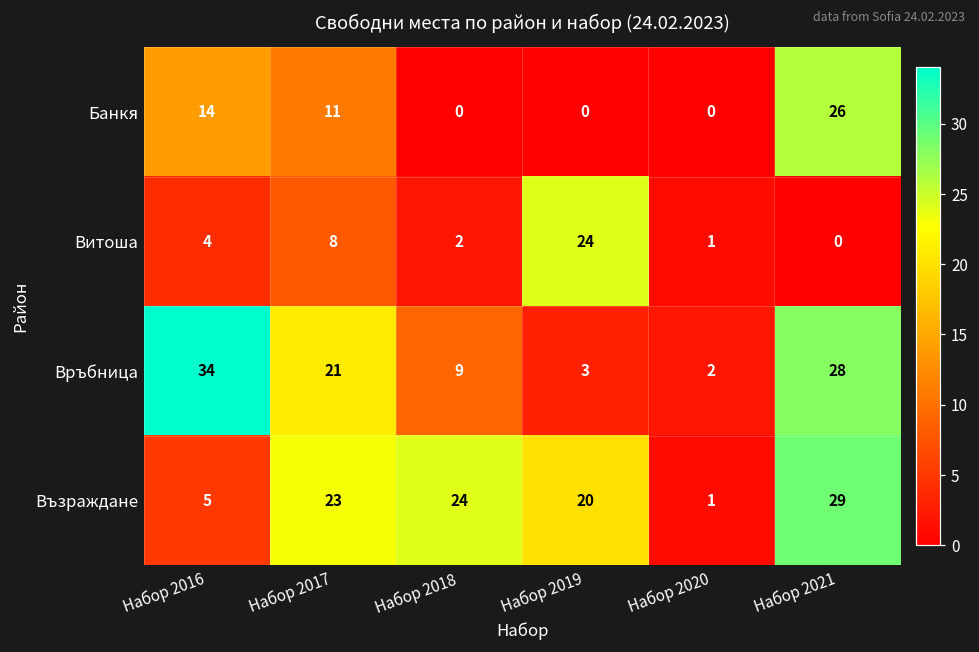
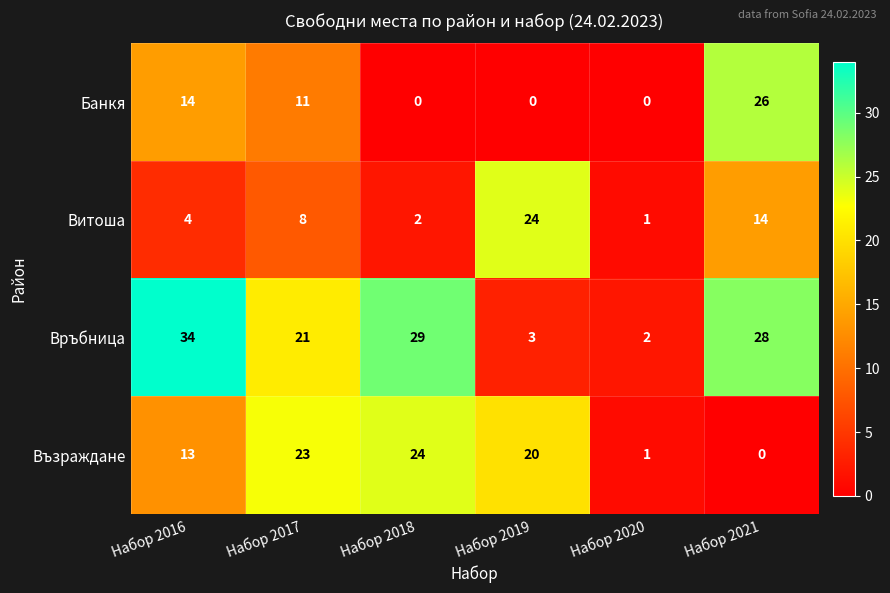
Витоша, Набор 2021: 0 -> 14
Връбница, Набор 2018: 9 -> 29
Възраждане, Набор 2016: 5 -> 13
Възраждане, Набор 2021: 29 -> 0
